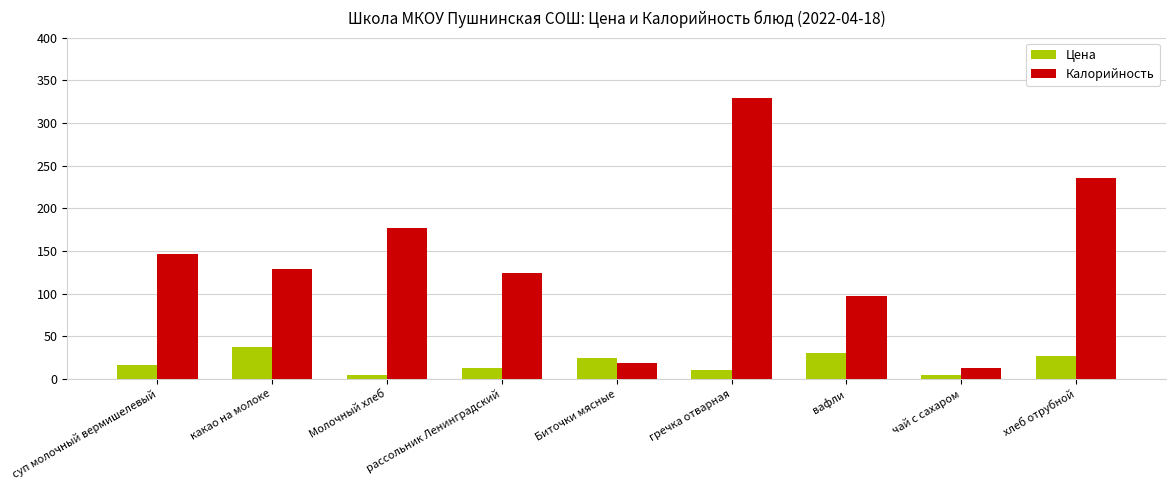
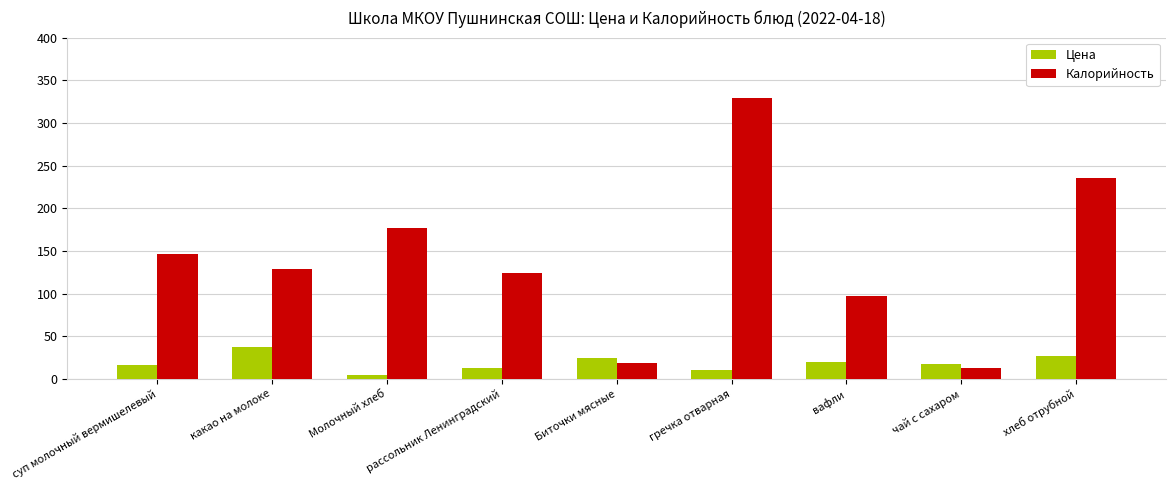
Цена, вафли: 30 -> 20
Цена, чай с сахаром: 0 -> 20
